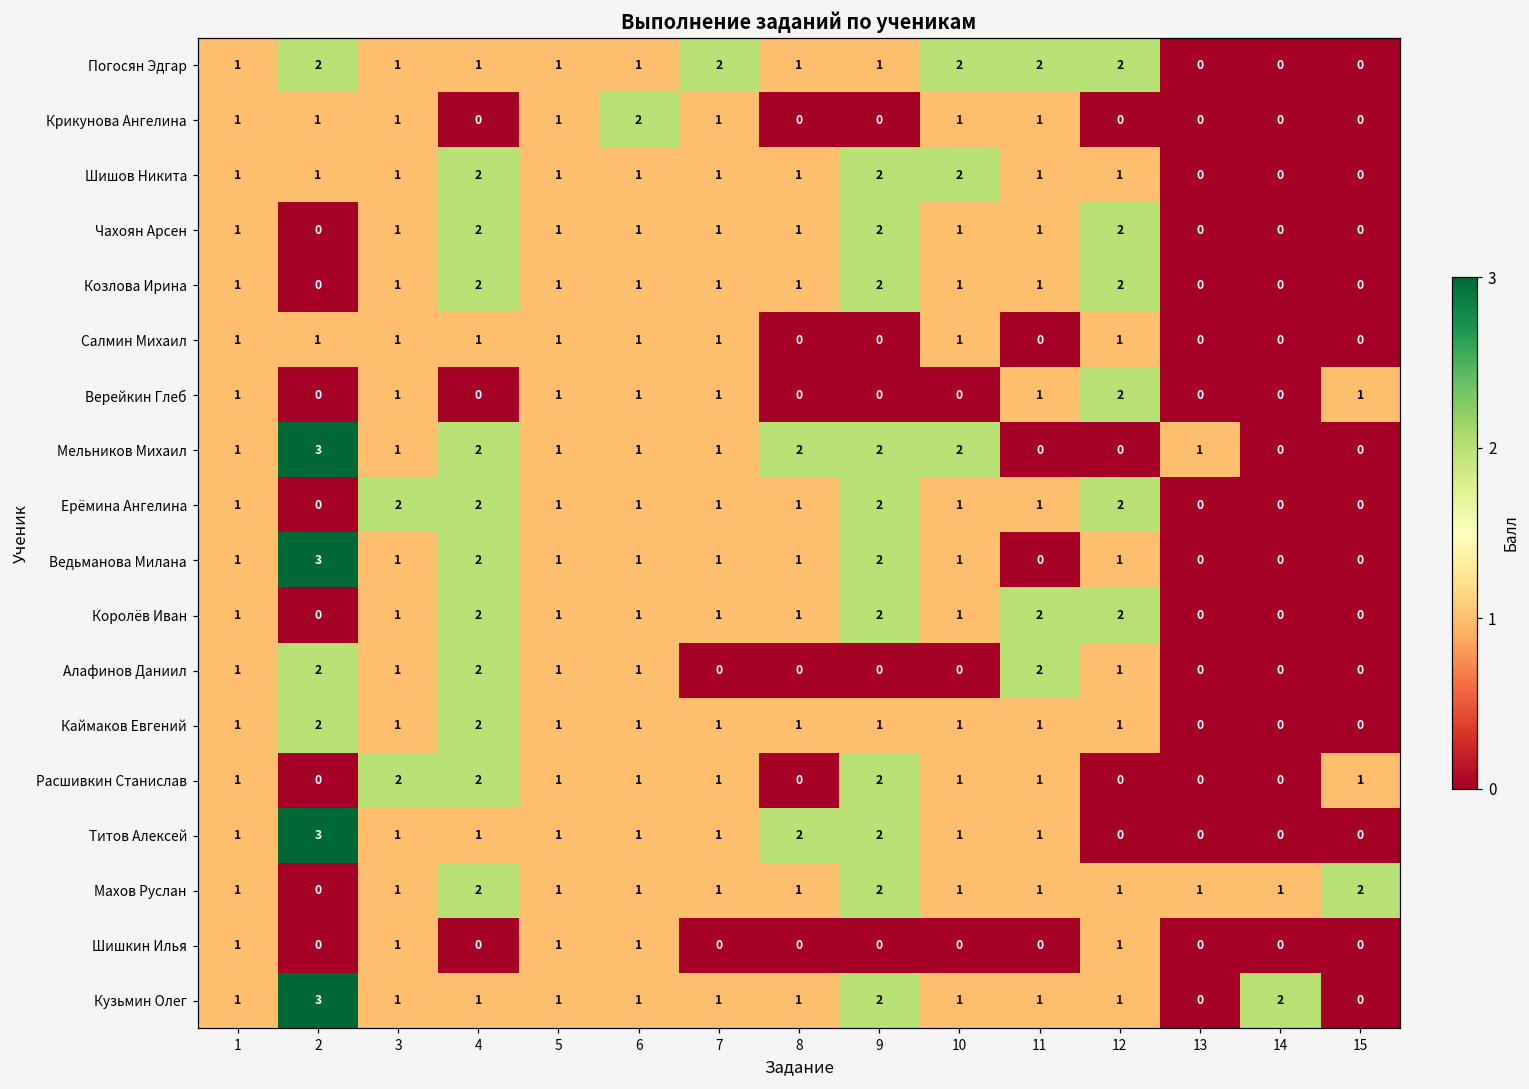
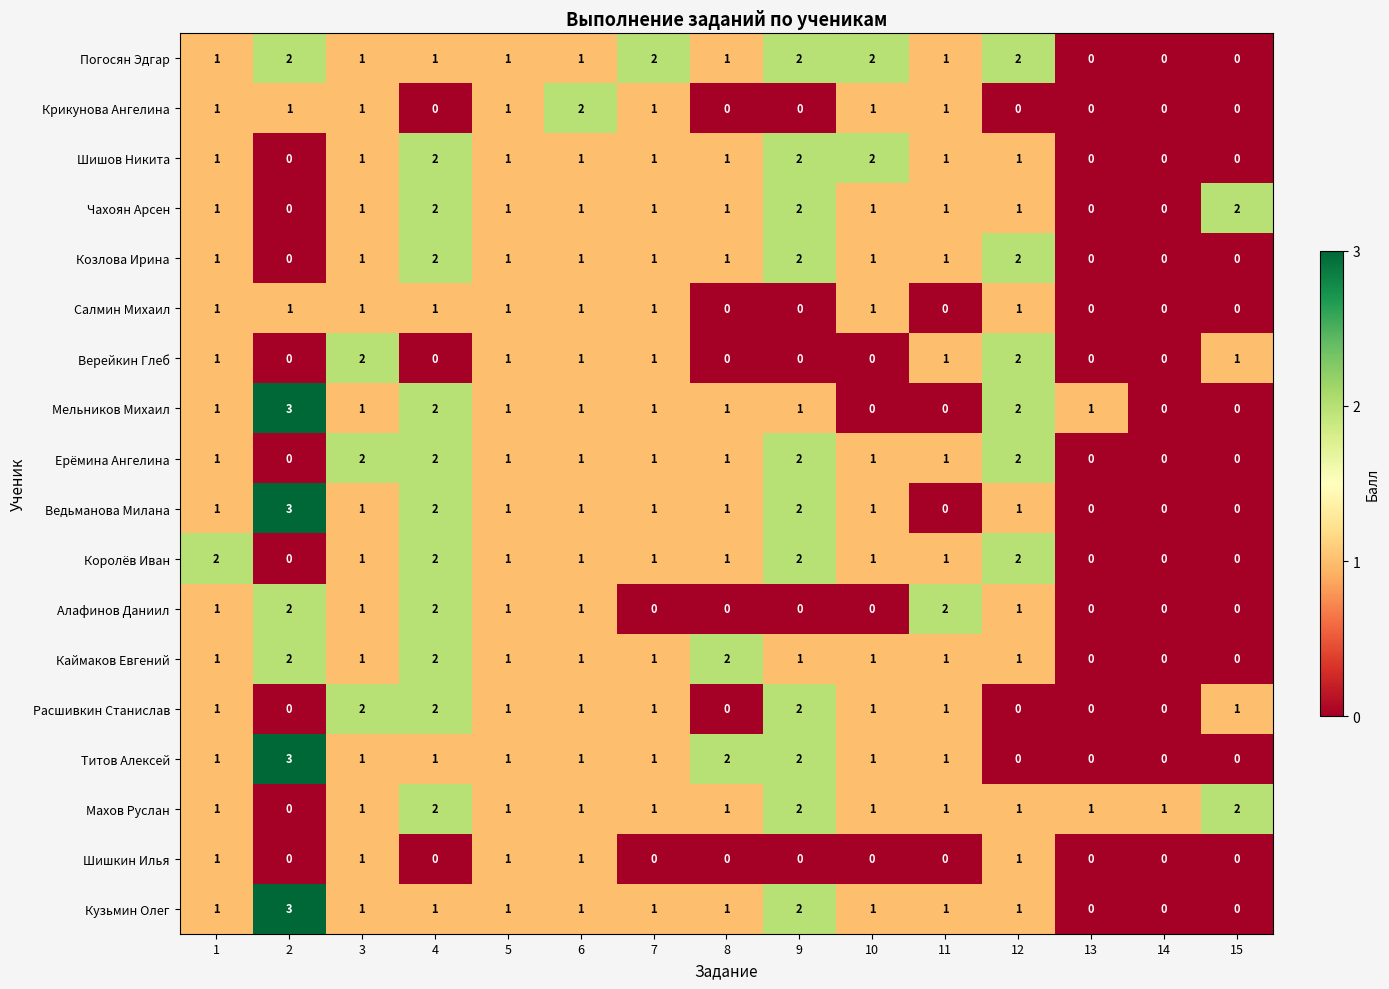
Погосян Эдгар, 9: 1 -> 2
Погосян Эдгар, 11: 2 -> 1
Шишов Никита, 2: 1 -> 0
Чахоян Арсен, 12: 2 -> 1
Чахоян Арсен, 15: 0 -> 2
Верейкин Глеб, 3: 1 -> 2
Мельников Михаил, 8: 2 -> 1
Мельников Михаил, 9: 2 -> 1
Мельников Михаил, 10: 2 -> 0
Мельников Михаил, 12: 0 -> 2
Королёв Иван, 1: 1 -> 2
Королёв Иван, 11: 2 -> 1
Каймаков Евгений, 8: 1 -> 2
Кузьмин Олег, 14: 2 -> 0
